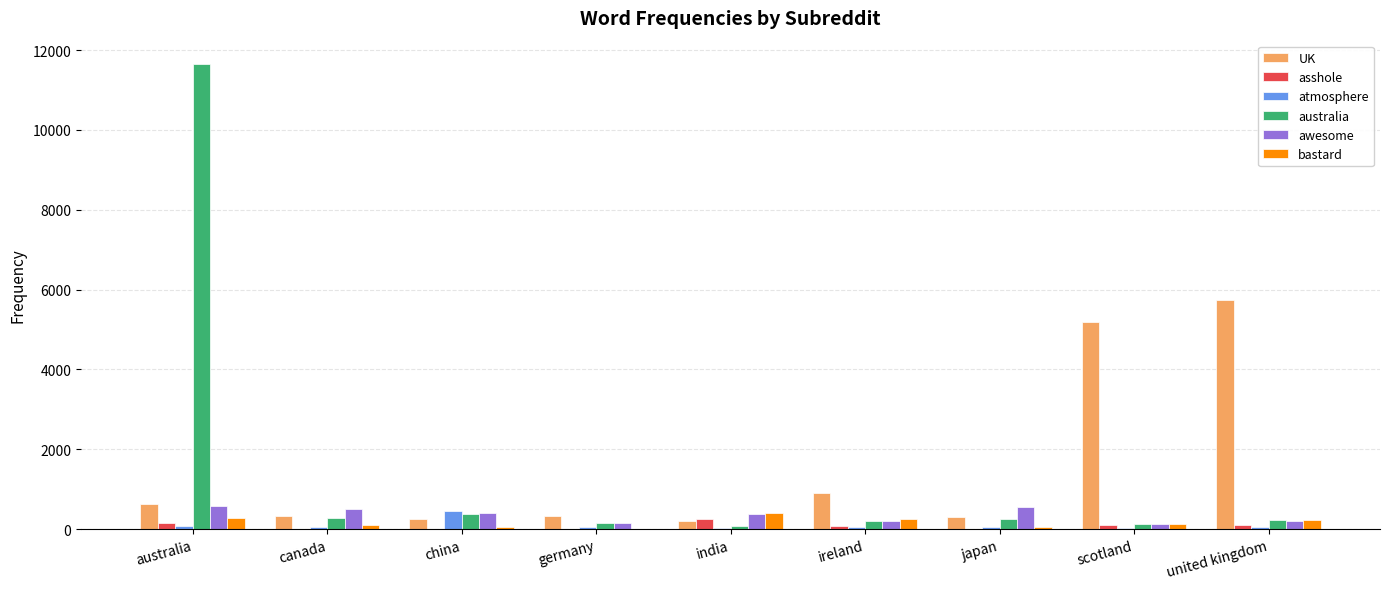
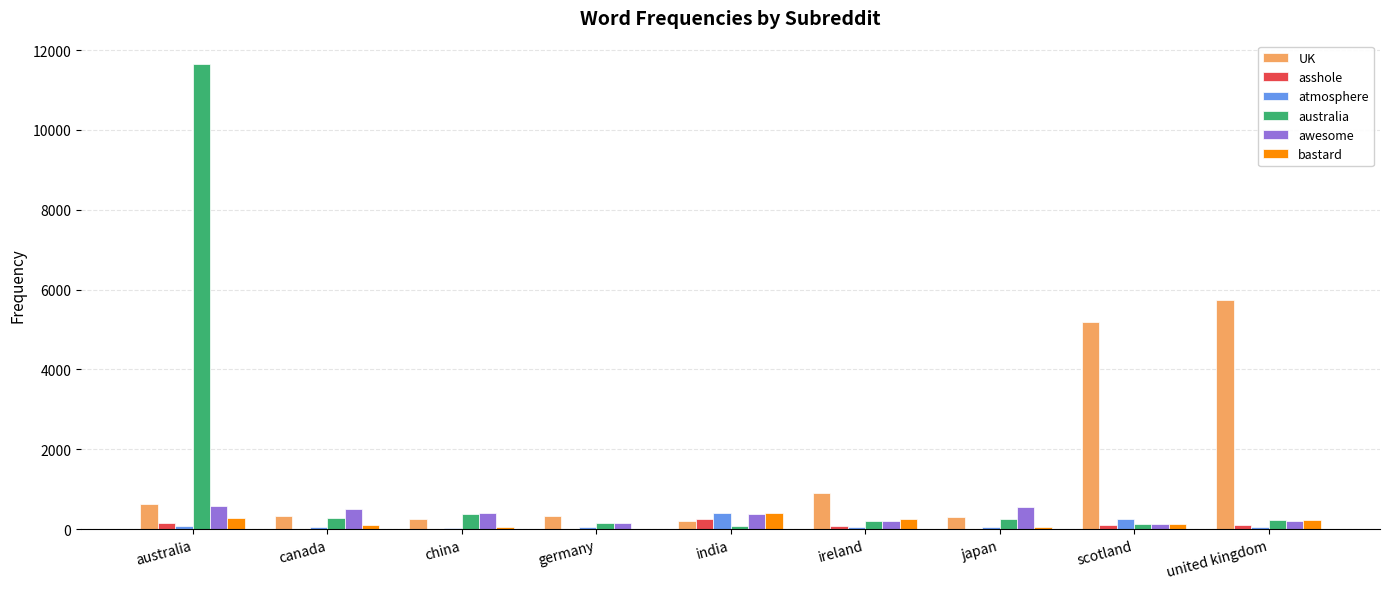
atmosphere, china: 400 -> 0
atmosphere, india: 0 -> 400
atmosphere, scotland: 0 -> 200
